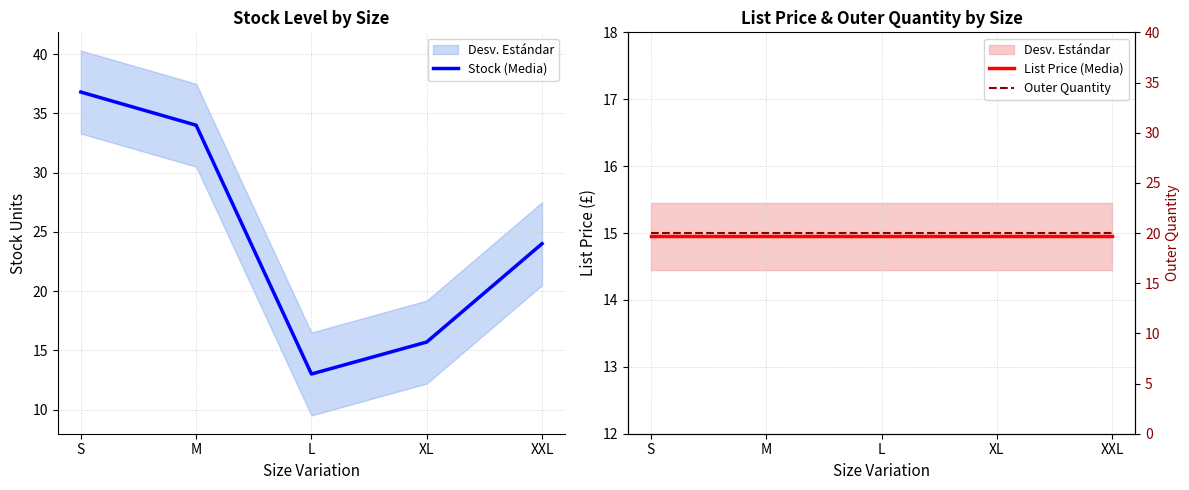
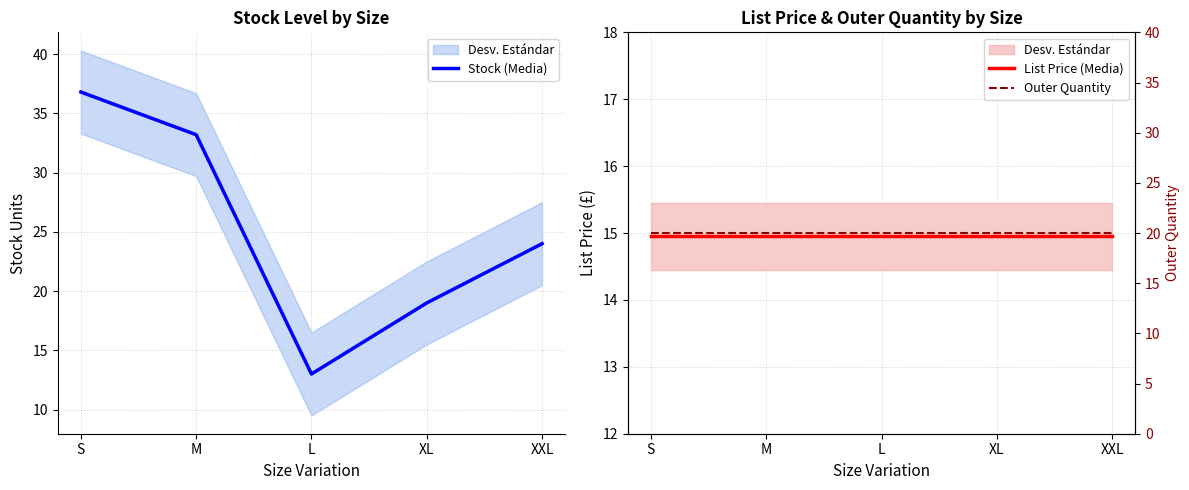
Stock Level by Size, Stock (Media), M: 34.0 -> 33.2
Stock Level by Size, Stock (Media), XL: 15.7 -> 19.0
